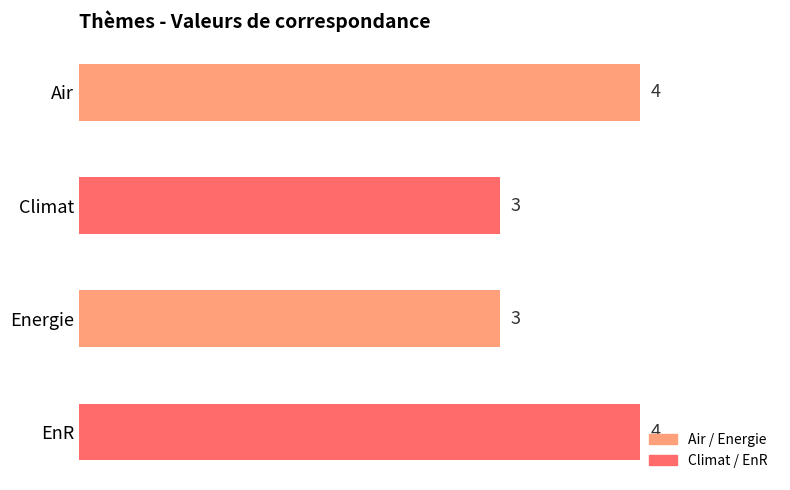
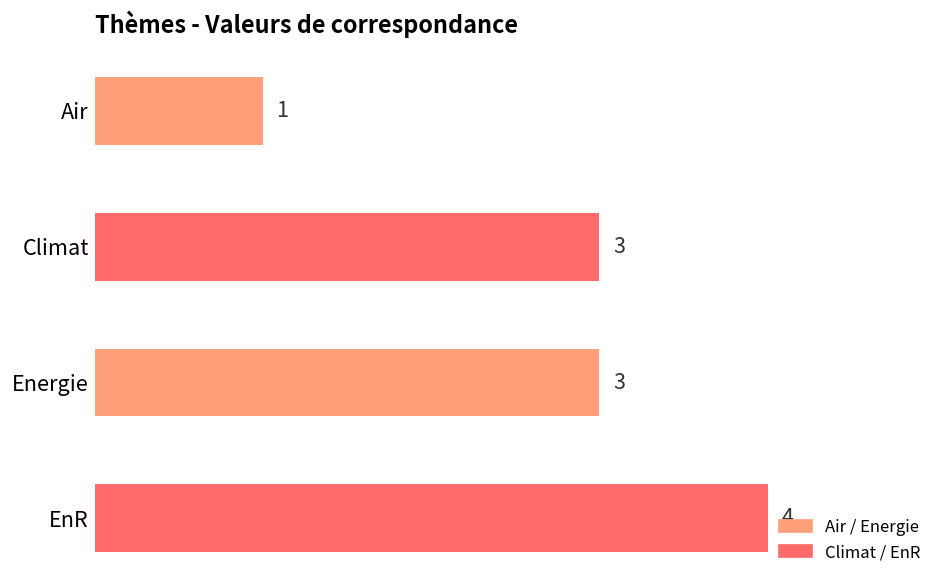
Air: 4 -> 1
